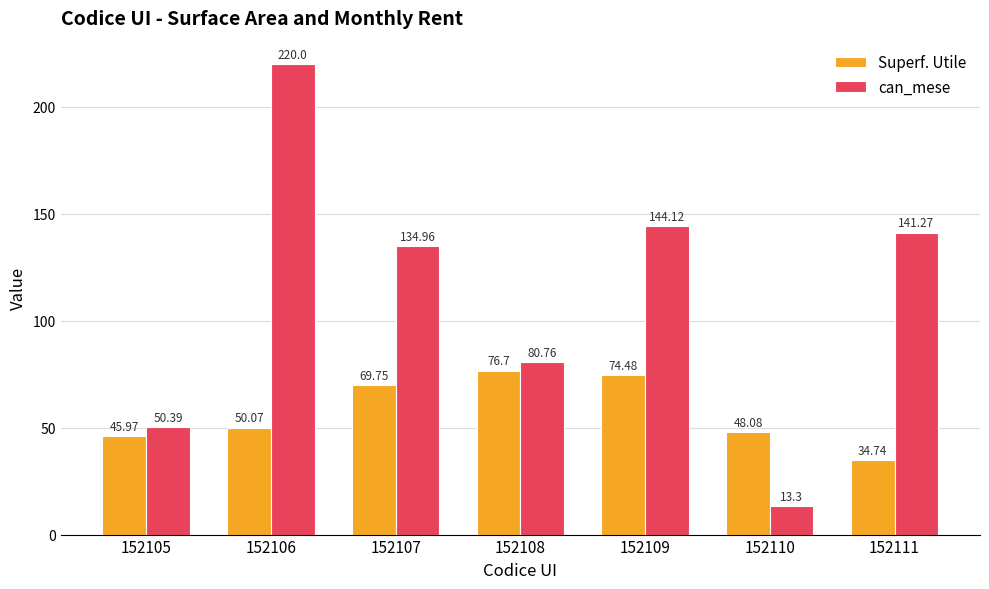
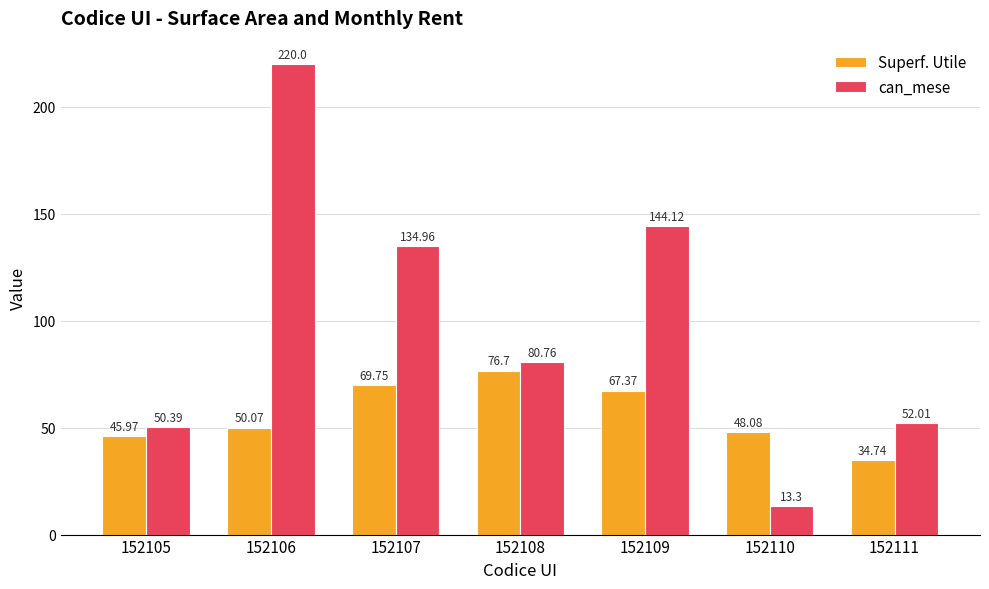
Superf. Utile, 152109: 74.48 -> 67.37
can_mese, 152111: 141.27 -> 52.01
